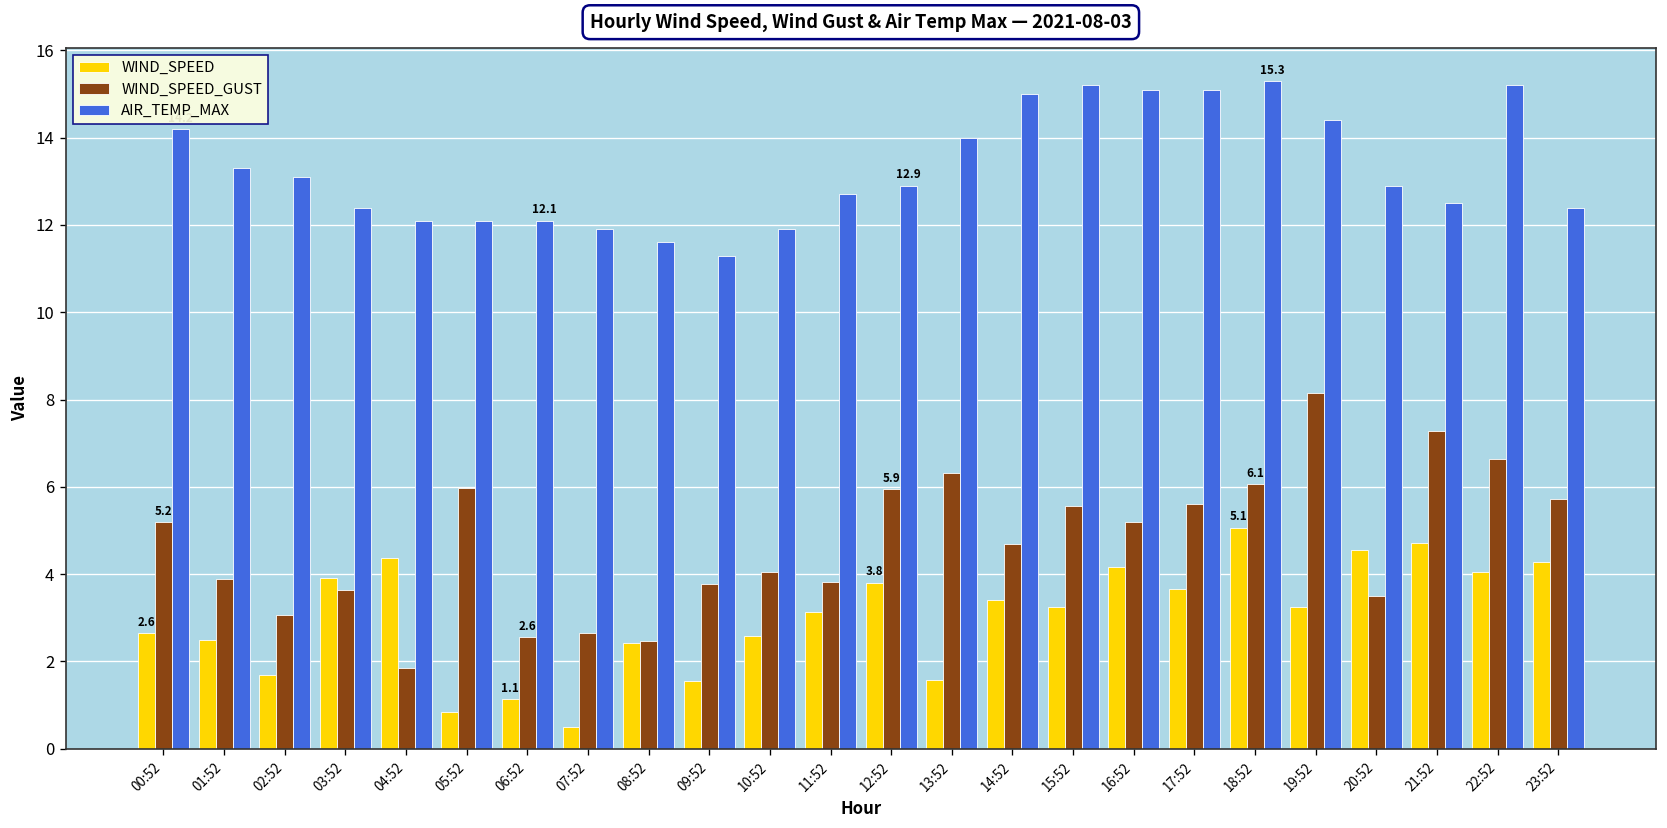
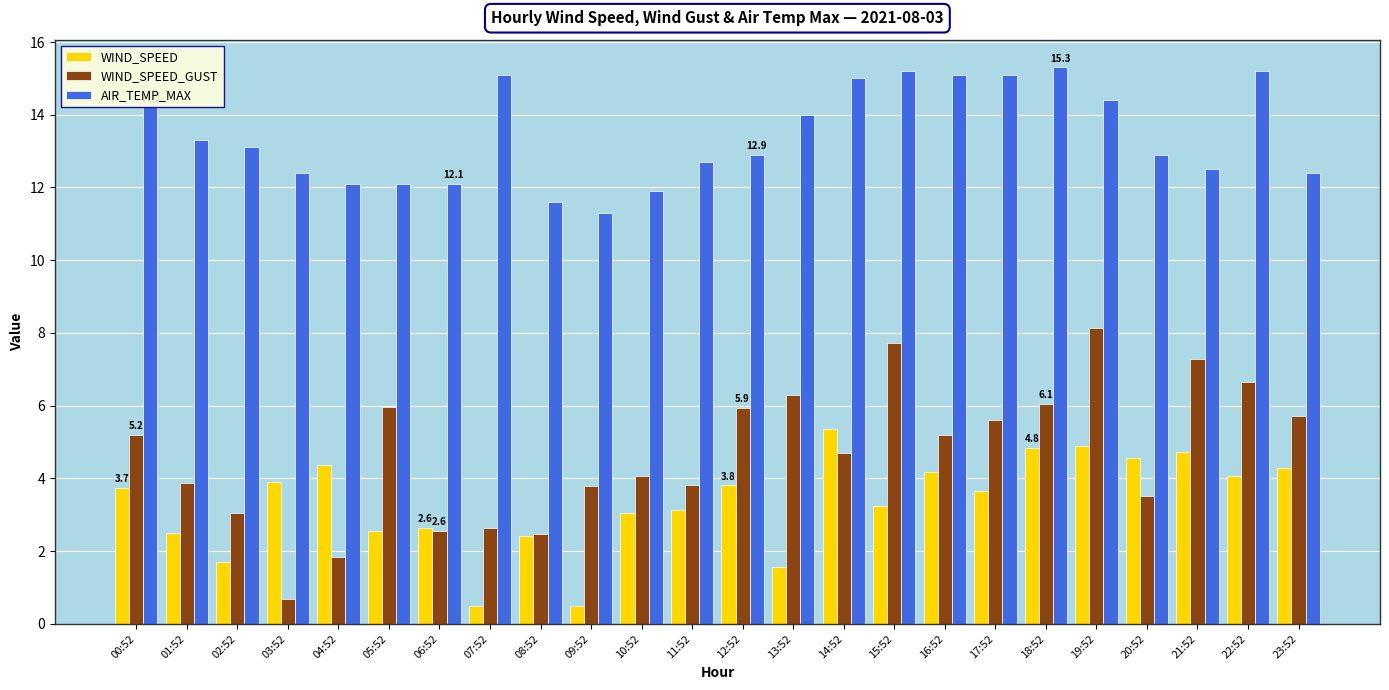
WIND_SPEED, 00:52: 2.6 -> 3.7
WIND_SPEED_GUST, 03:52: 3.6 -> 0.7
WIND_SPEED, 05:52: 0.8 -> 2.6
WIND_SPEED, 06:52: 1.1 -> 2.6
AIR_TEMP_MAX, 07:52: 11.9 -> 15.1
WIND_SPEED, 09:52: 1.6 -> 0.5
WIND_SPEED, 10:52: 2.6 -> 3.1
WIND_SPEED, 14:52: 3.4 -> 5.4
WIND_SPEED_GUST, 15:52: 5.6 -> 7.7
WIND_SPEED, 18:52: 5.1 -> 4.8
WIND_SPEED, 19:52: 3.2 -> 4.9
